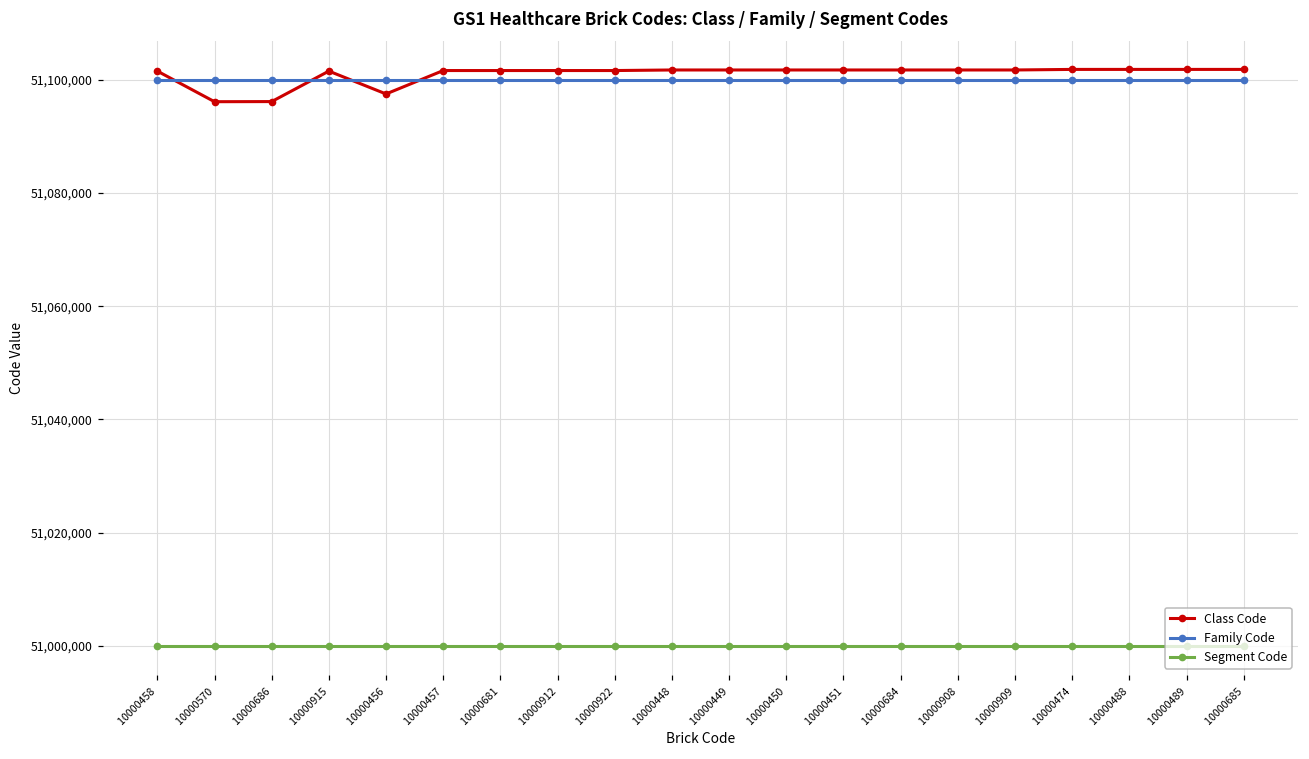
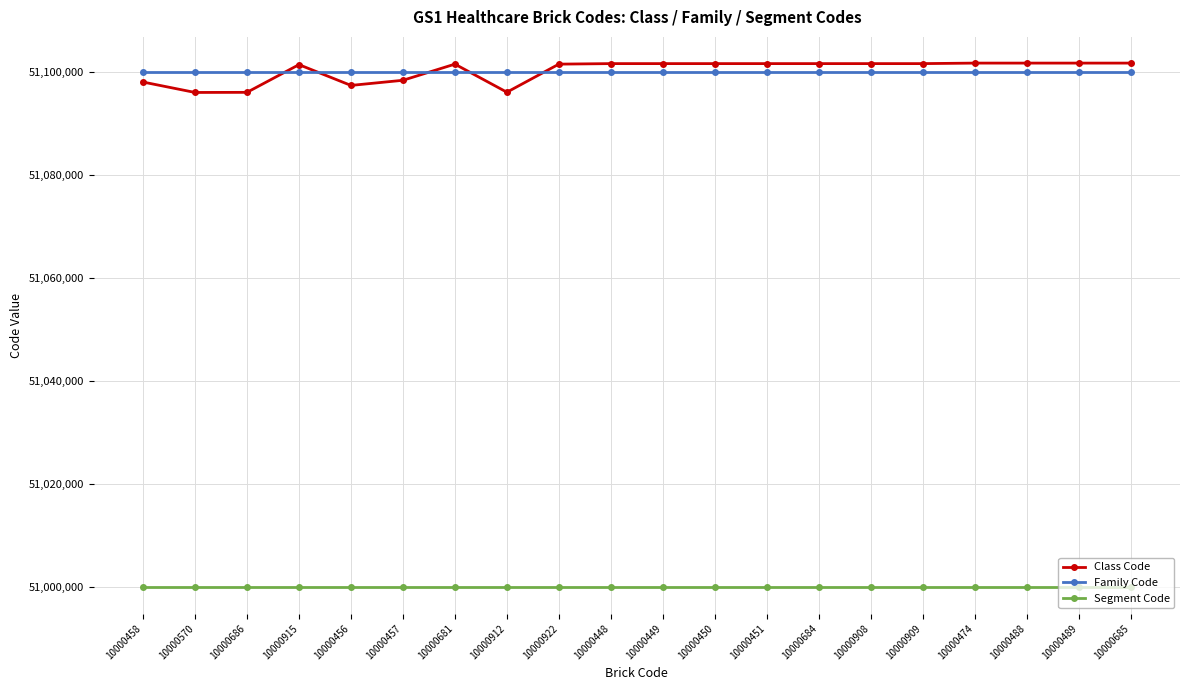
Class Code, 10000458: 51,102,000 -> 51,098,000
Class Code, 10000457: 51,102,000 -> 51,098,000
Class Code, 10000912: 51,102,000 -> 51,096,000
